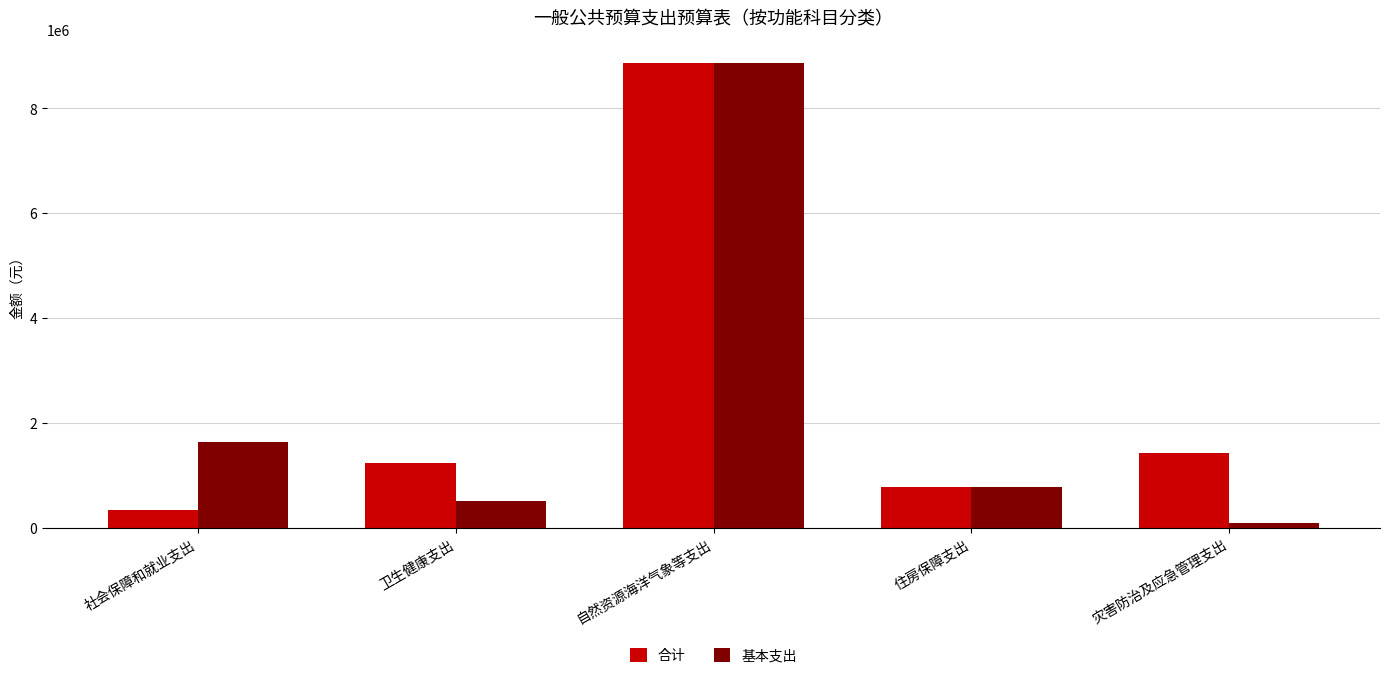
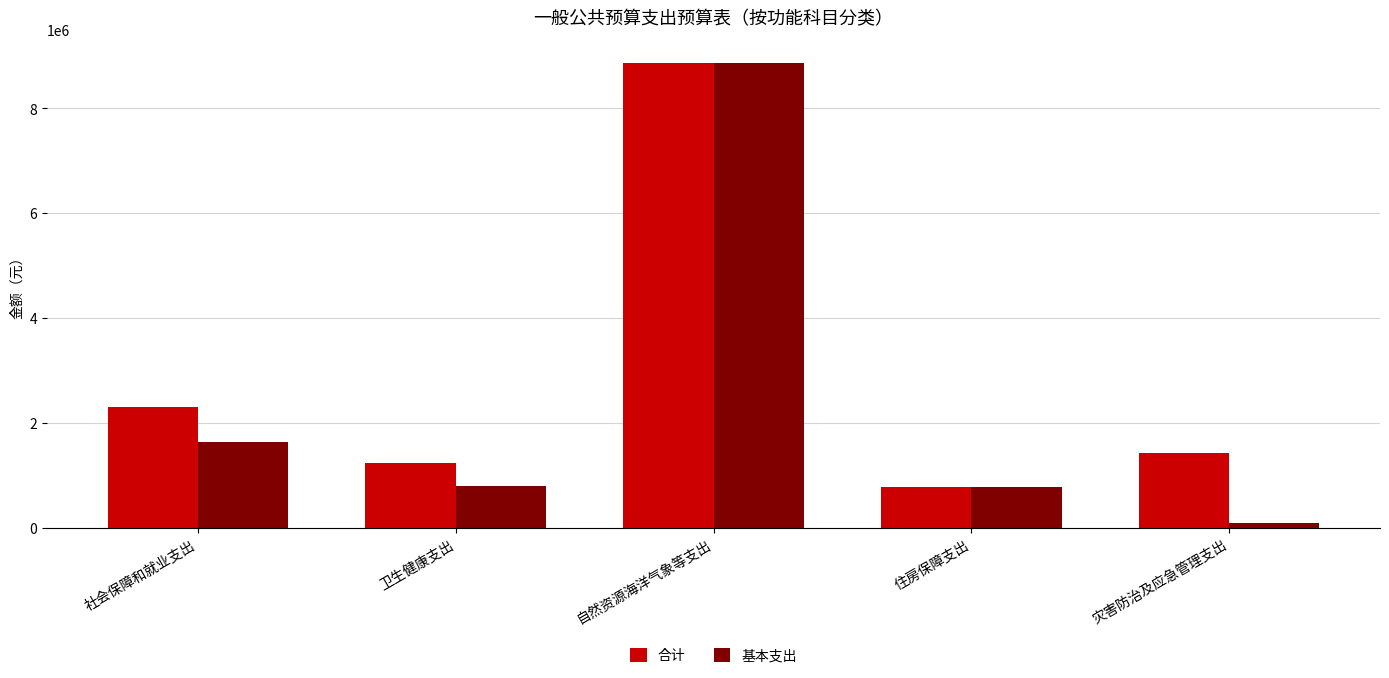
合计, 社会保障和就业支出: 300000 -> 2300000
基本支出, 卫生健康支出: 500000 -> 800000
